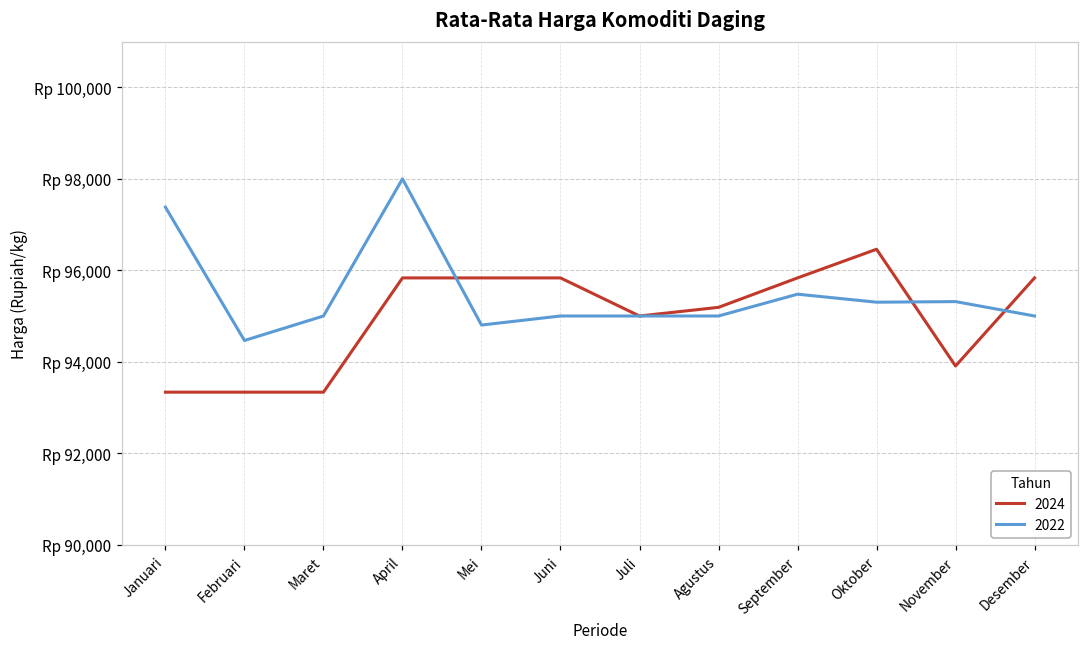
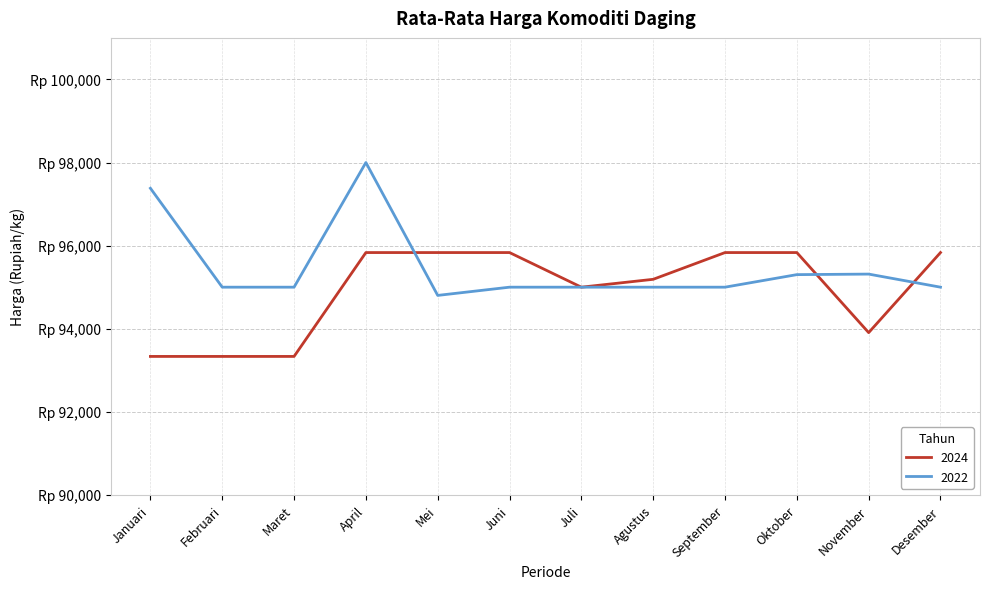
2022, Februari: Rp 94,500 -> Rp 95,000
2022, September: Rp 95,500 -> Rp 95,000
2024, Oktober: Rp 96,500 -> Rp 95,800
